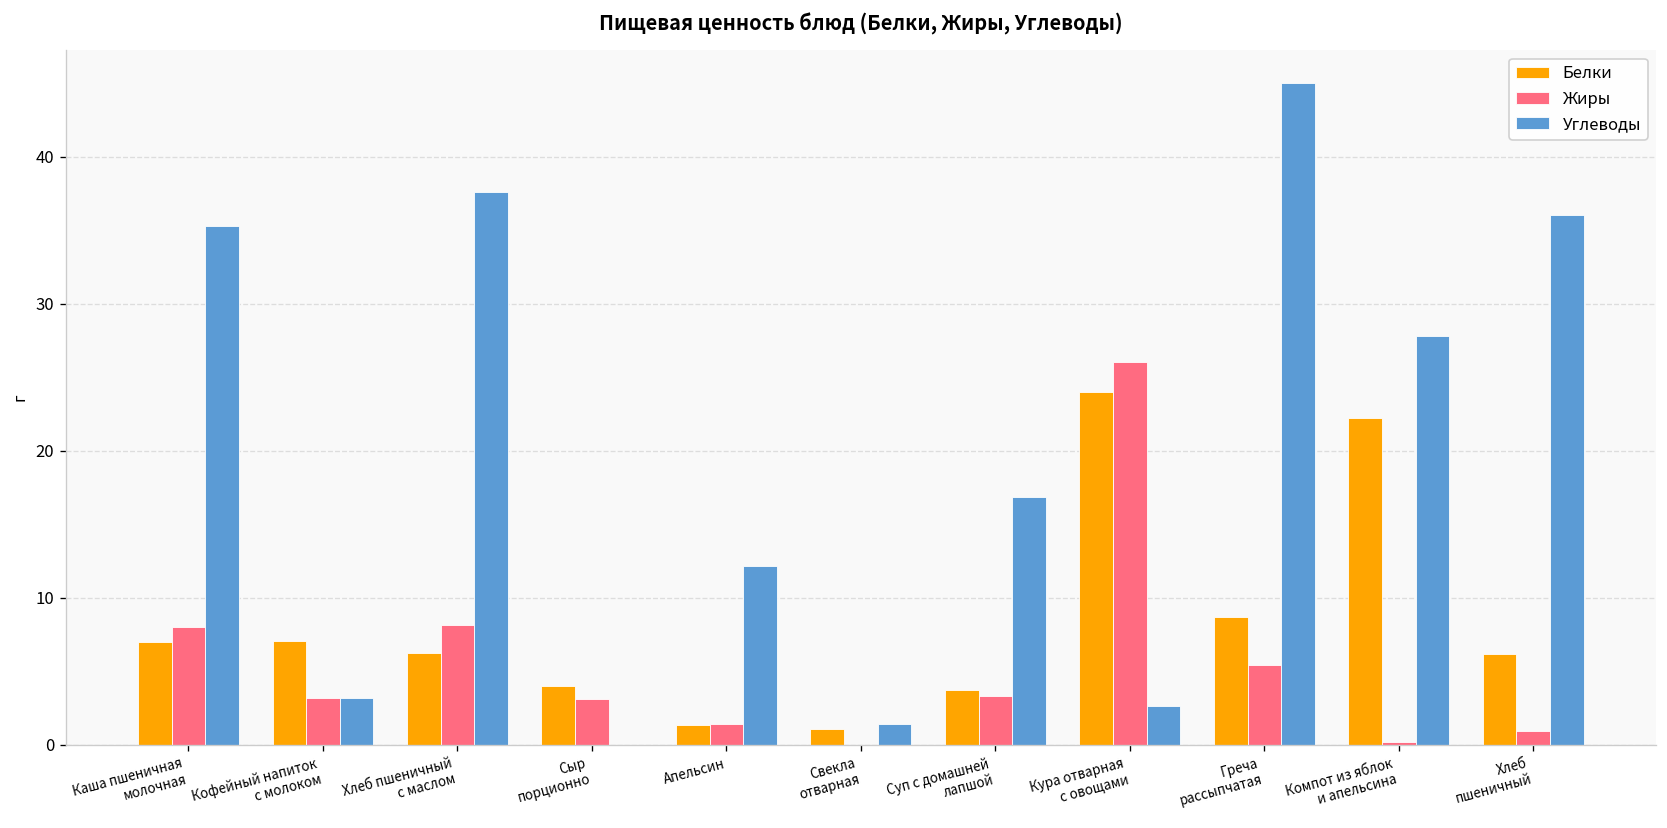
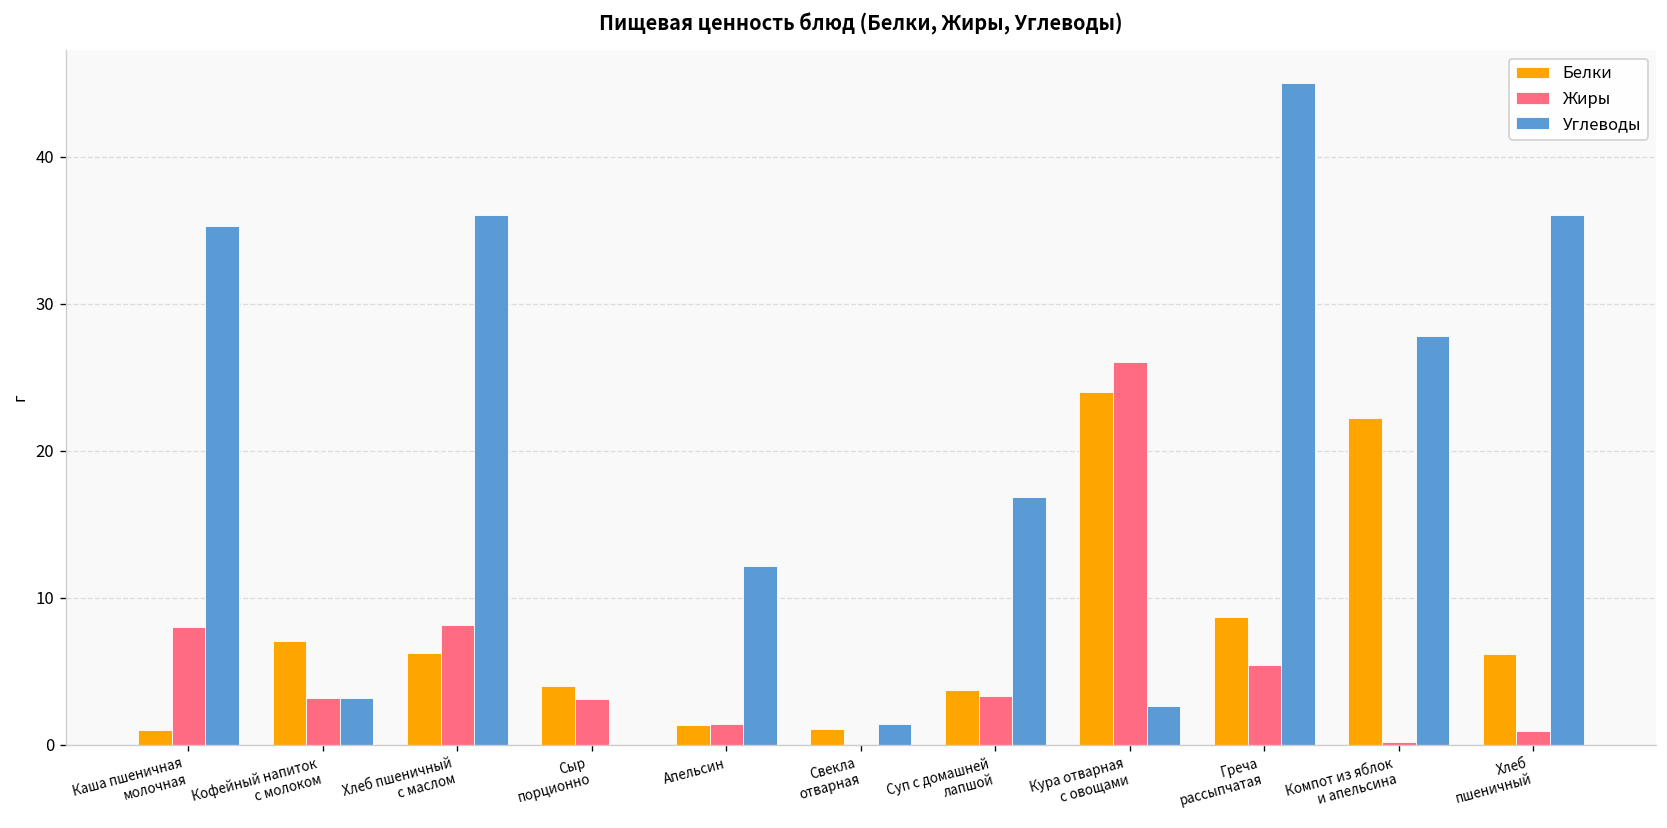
Белки, Каша пшеничная молочная: 7 -> 1
Углеводы, Хлеб пшеничный с маслом: 37.6 -> 36.1
